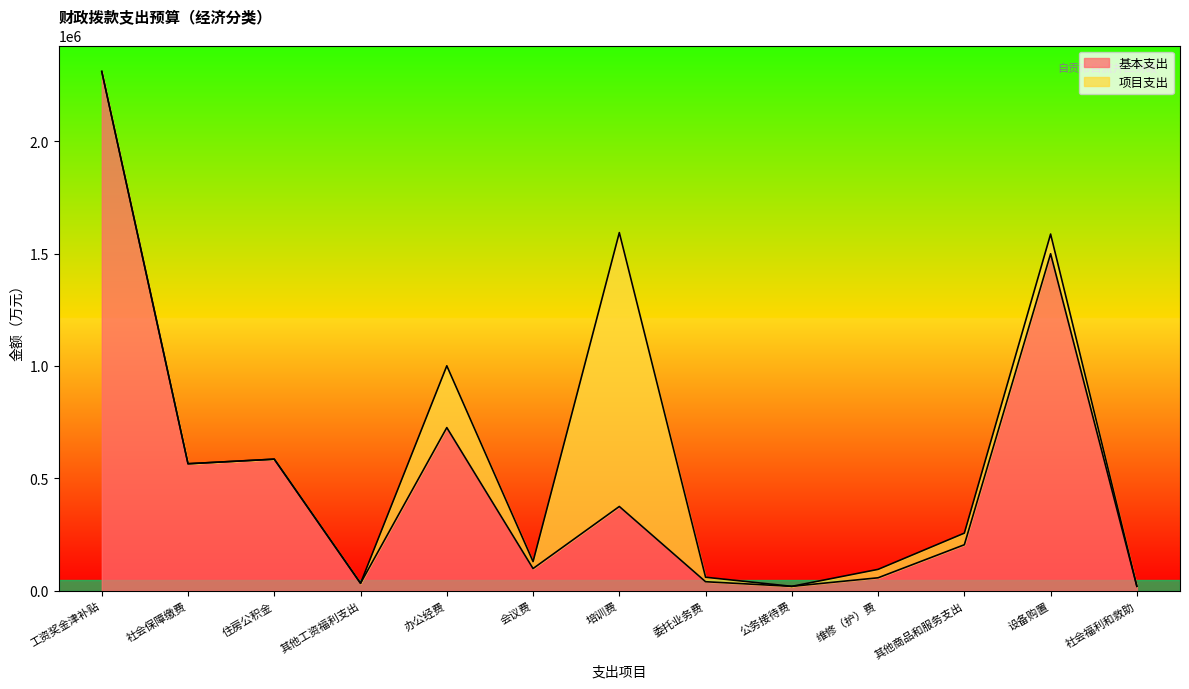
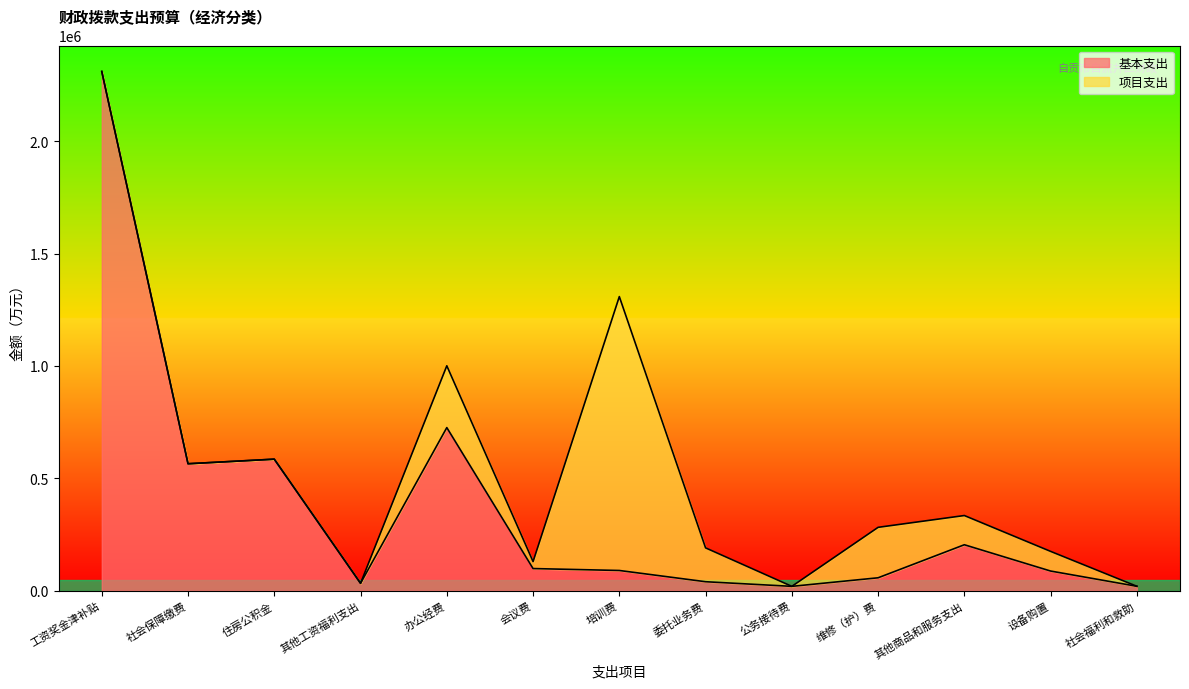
基本支出, 培训费: 370000 -> 90000
项目支出, 委托业务费: 20000 -> 150000
项目支出, 维修（护）费: 40000 -> 220000
项目支出, 其他商品和服务支出: 50000 -> 130000
基本支出, 设备购置: 1500000 -> 90000
